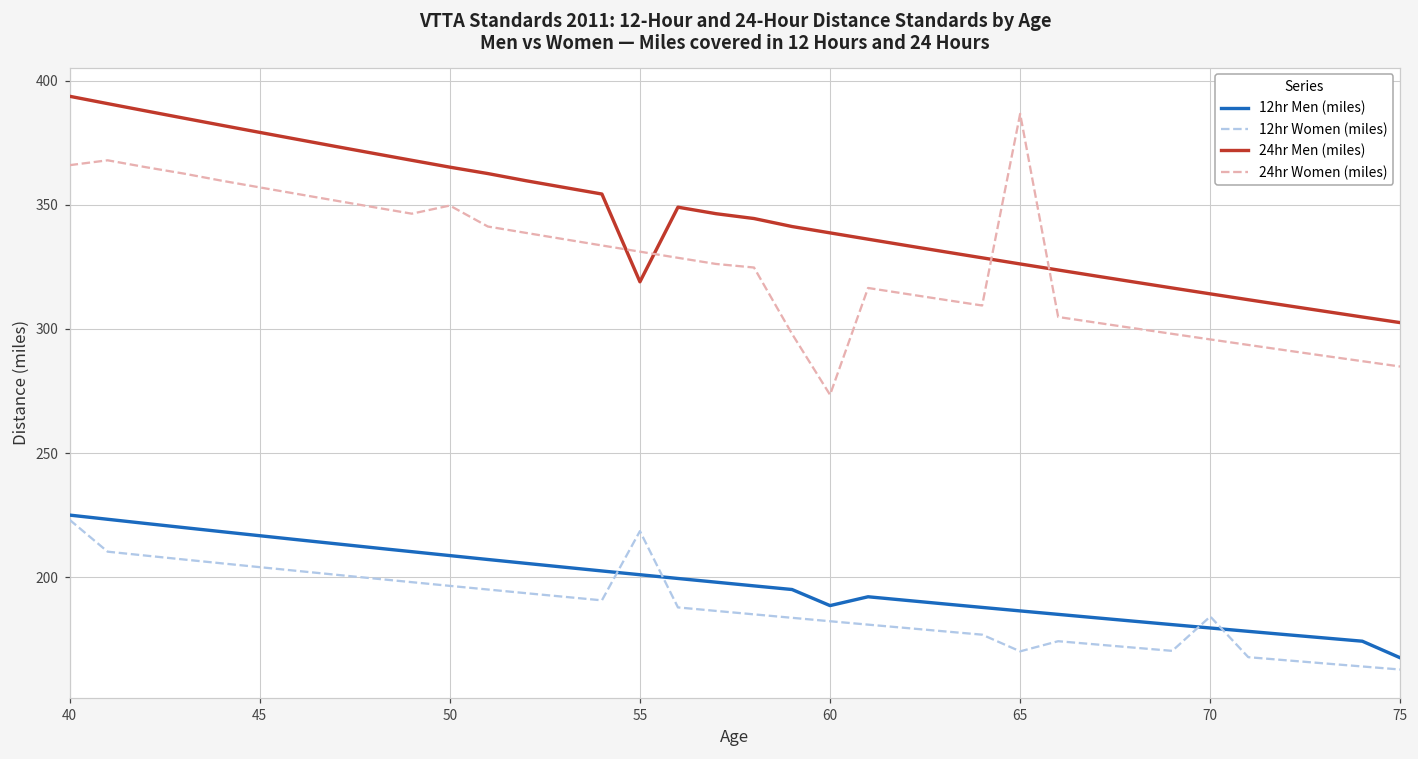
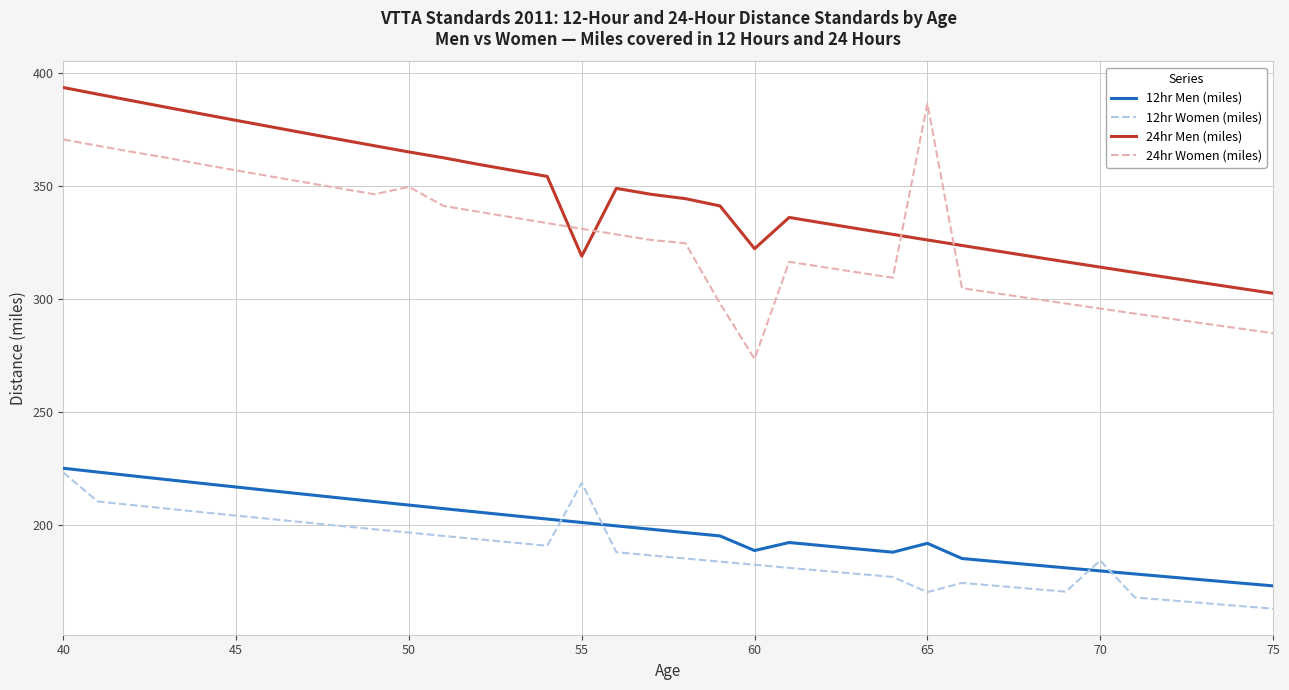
24hr Women (miles), 40: 366 -> 371
24hr Men (miles), 60: 339 -> 322
12hr Men (miles), 65: 186 -> 192
12hr Men (miles), 75: 167 -> 173
